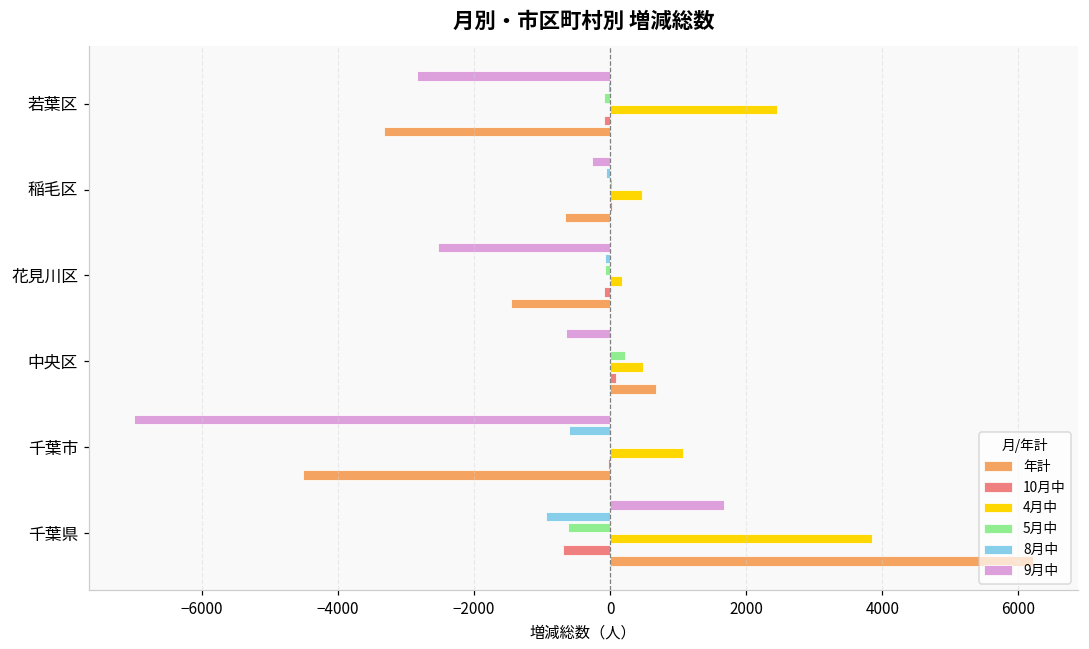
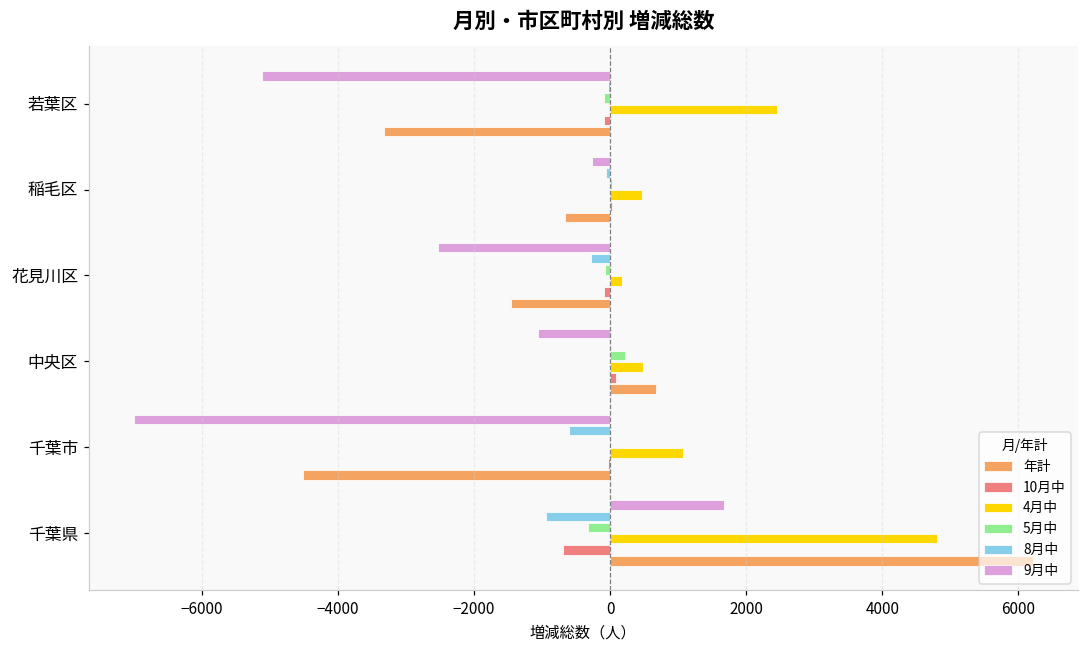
9月中, 若葉区: -2800 -> -5100
8月中, 花見川区: -100 -> -300
9月中, 中央区: -600 -> -1100
5月中, 千葉県: -600 -> -300
4月中, 千葉県: 3800 -> 4800
